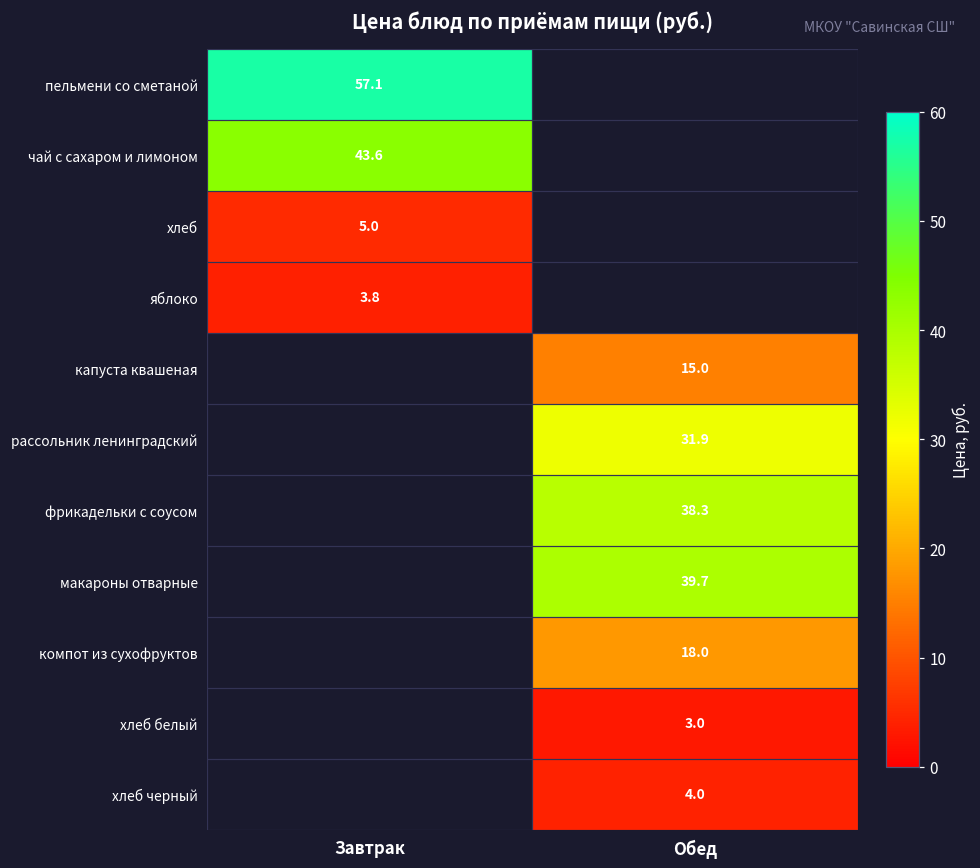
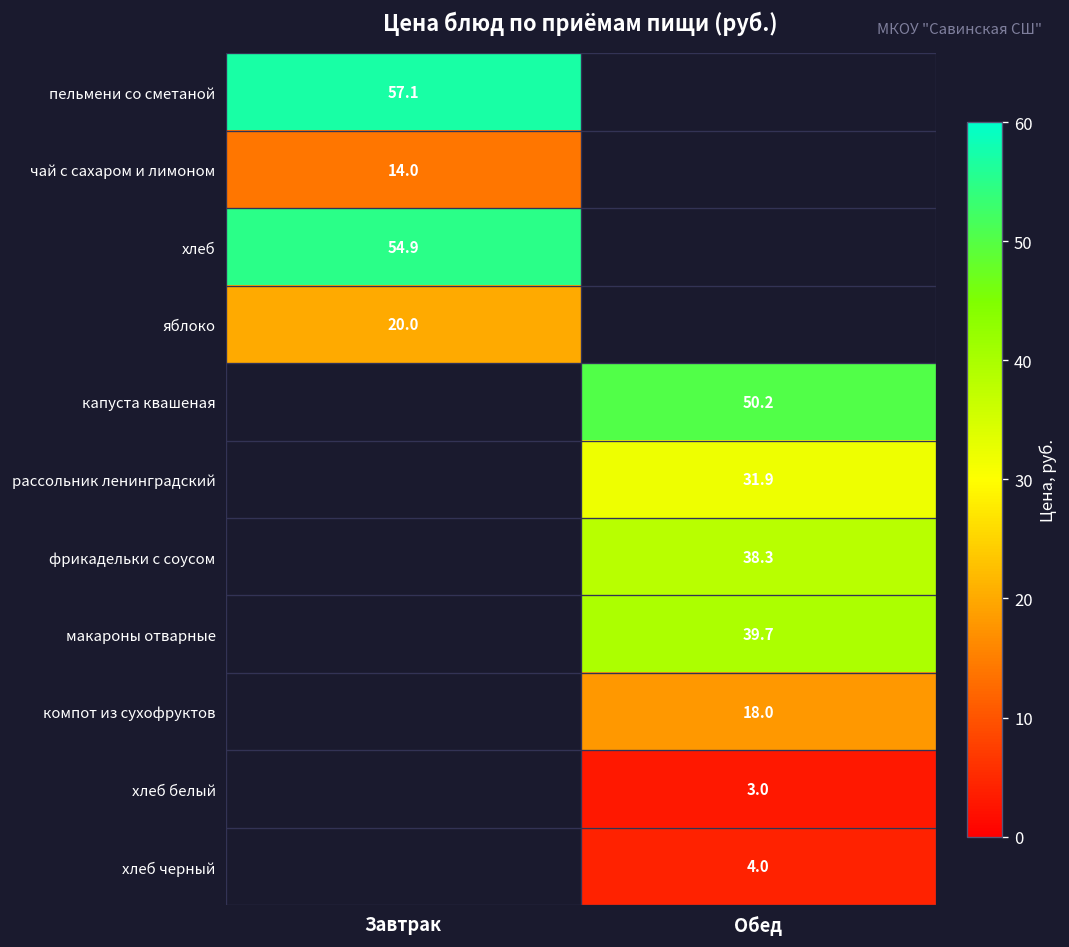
чай с сахаром и лимоном, Завтрак: 43.6 -> 14.0
хлеб, Завтрак: 5.0 -> 54.9
яблоко, Завтрак: 3.8 -> 20.0
капуста квашеная, Обед: 15.0 -> 50.2
